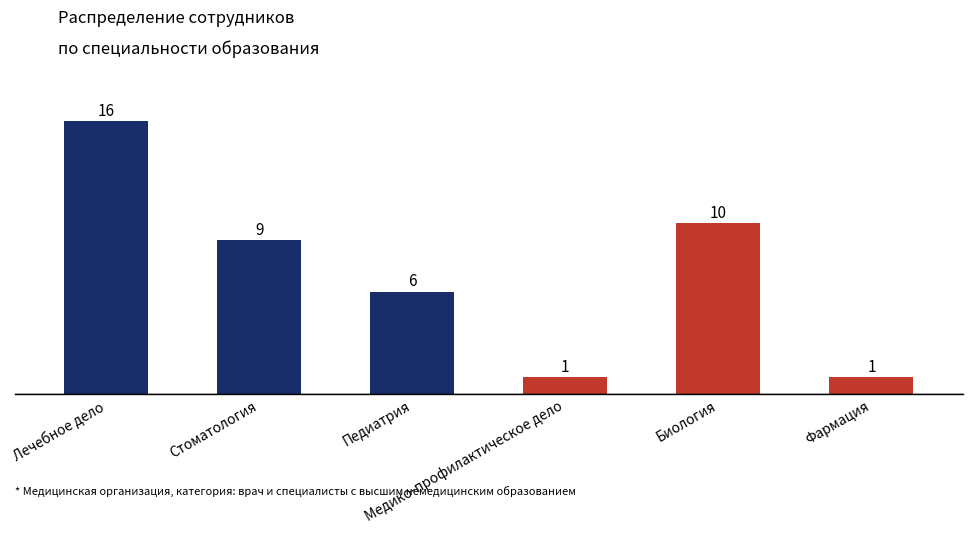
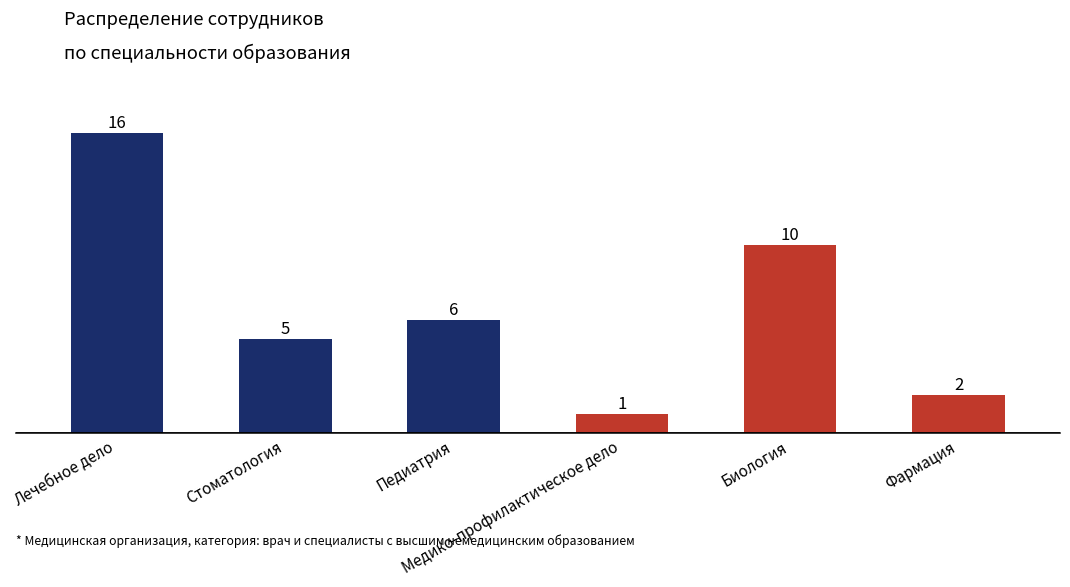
Стоматология: 9 -> 5
Фармация: 1 -> 2
